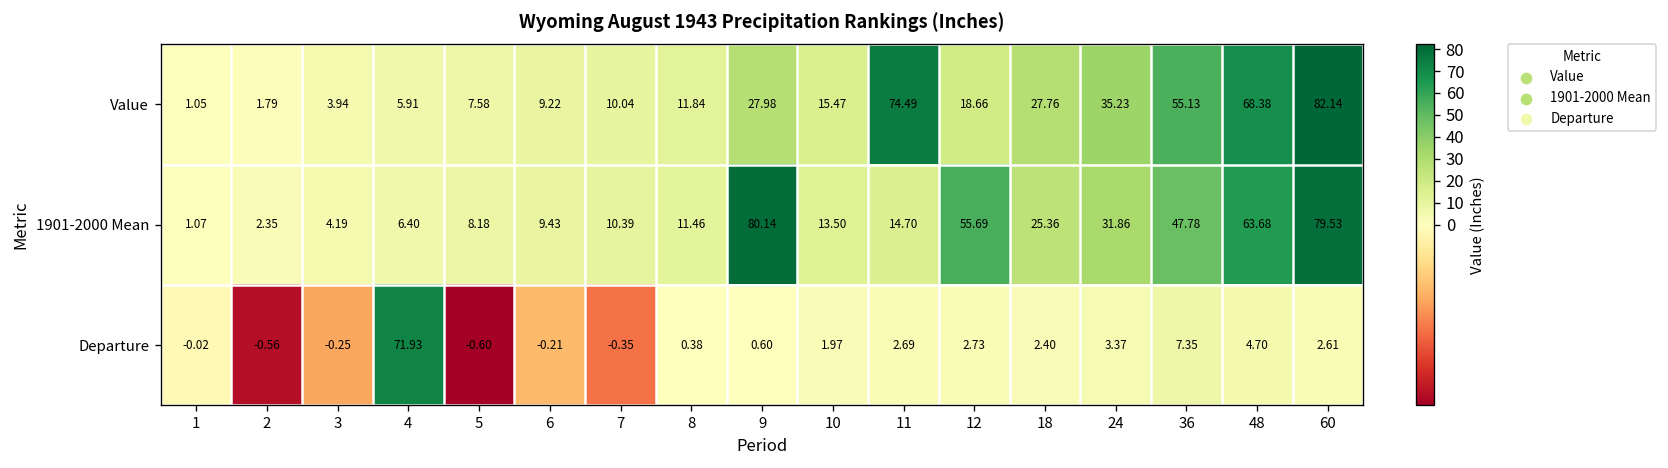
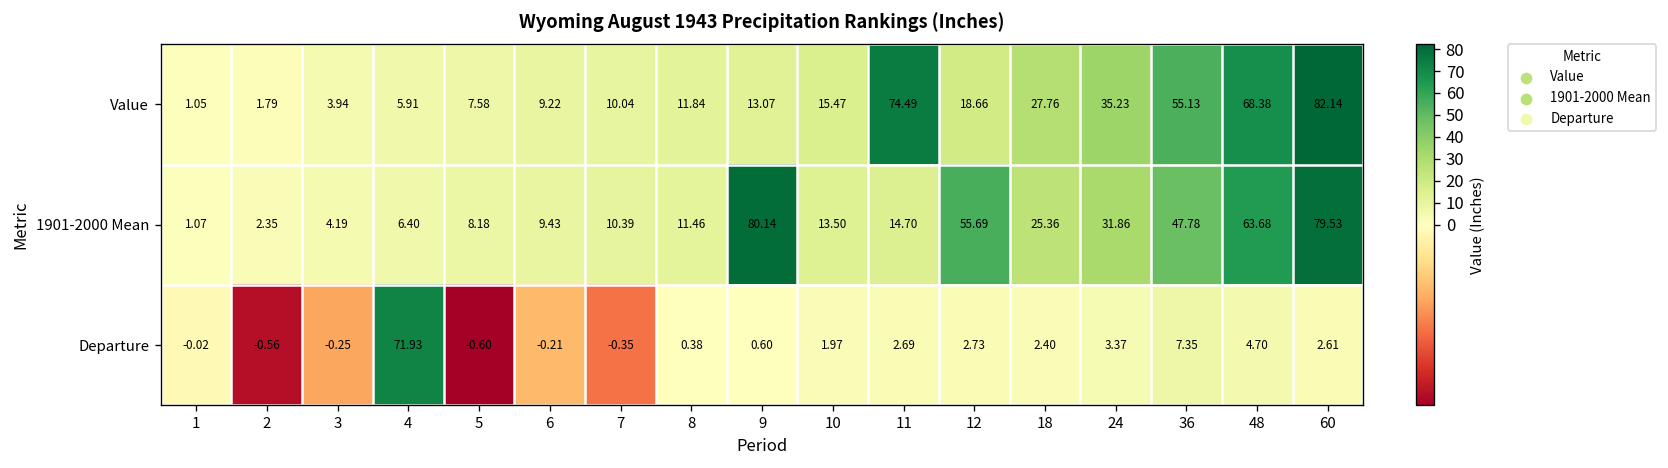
Value, 9: 27.98 -> 13.07
